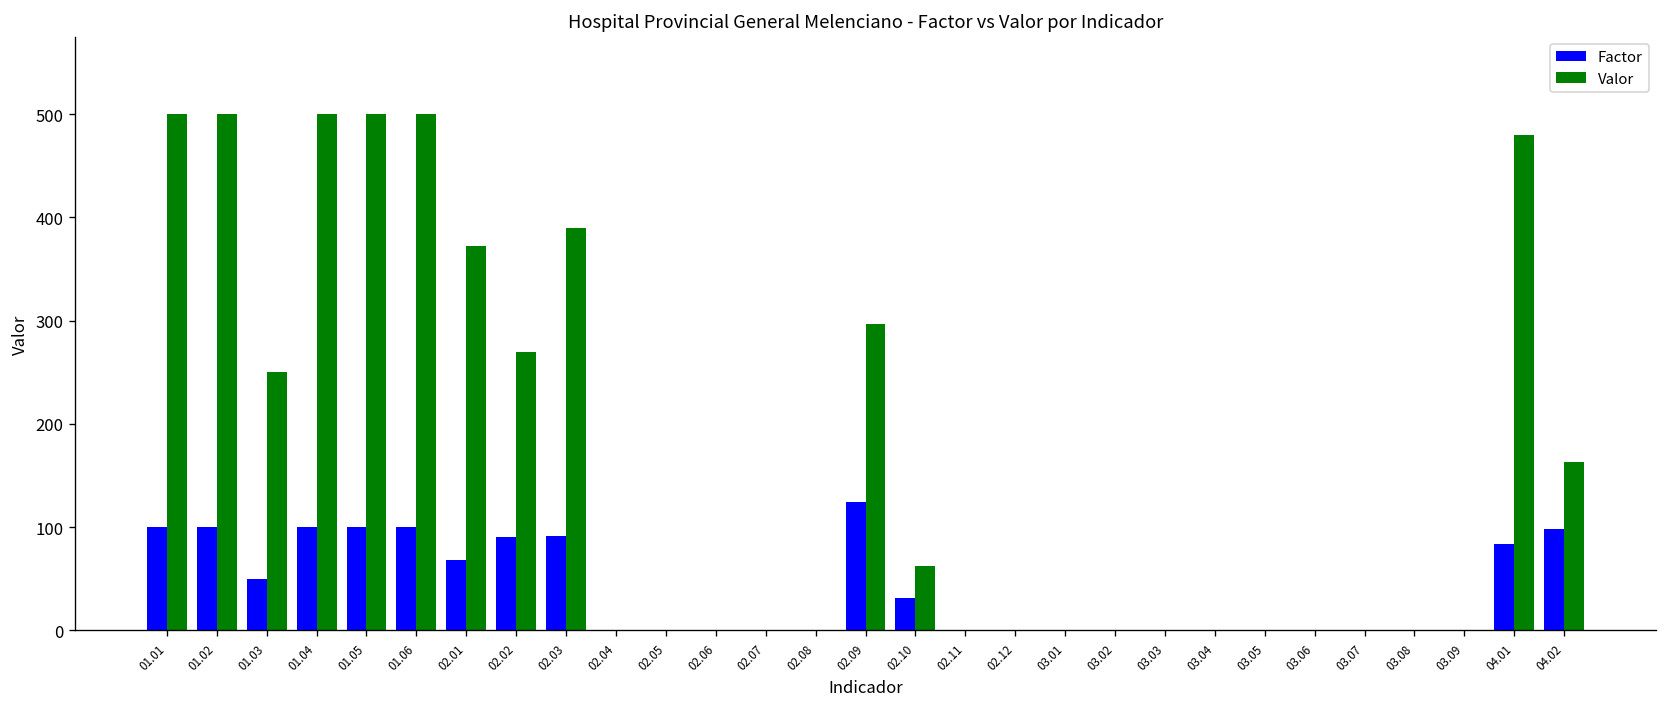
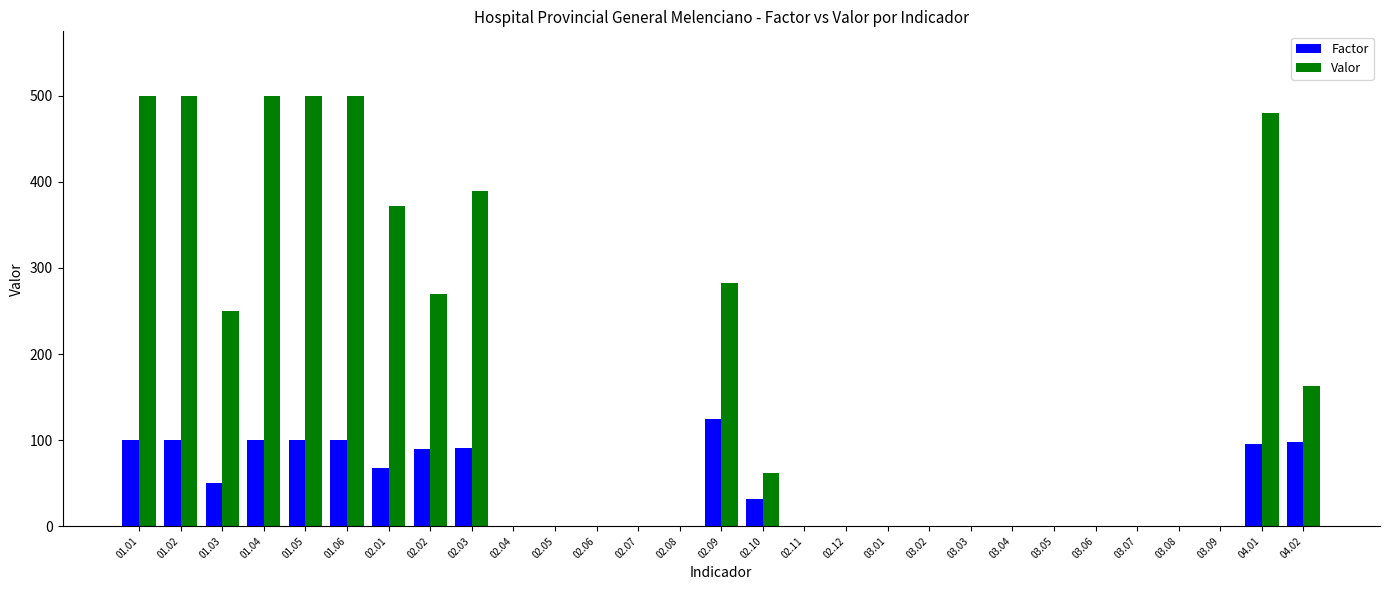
Valor, 02.09: 300 -> 280
Factor, 04.01: 80 -> 100
